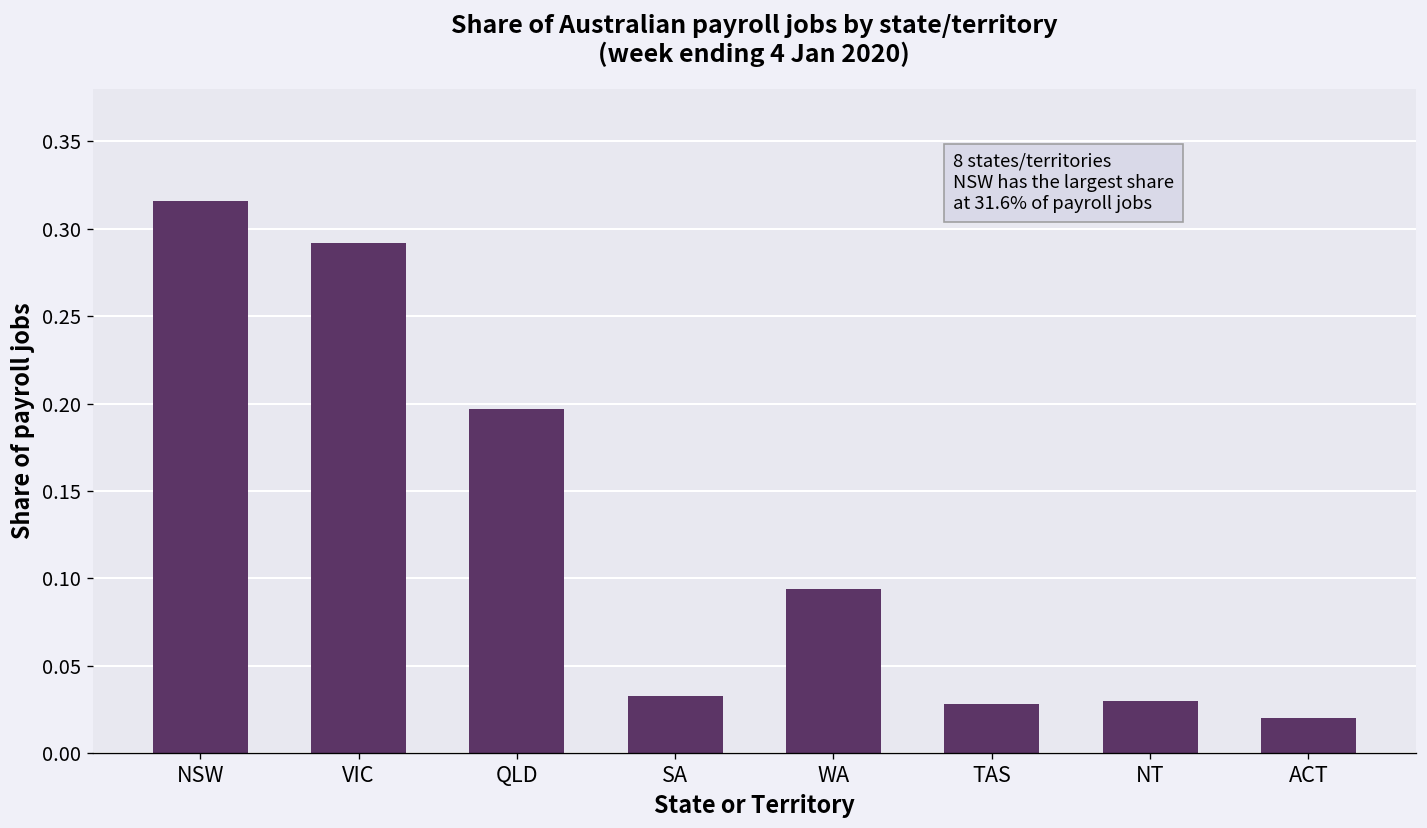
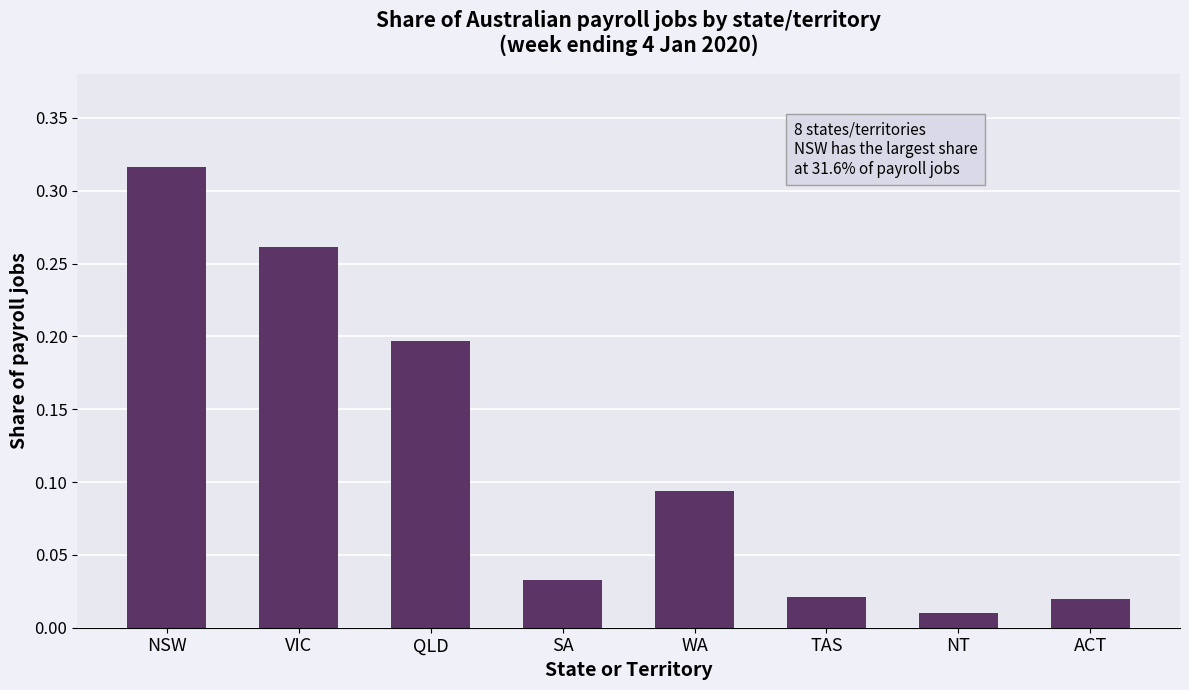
VIC: 0.292 -> 0.261
TAS: 0.028 -> 0.021
NT: 0.03 -> 0.01
